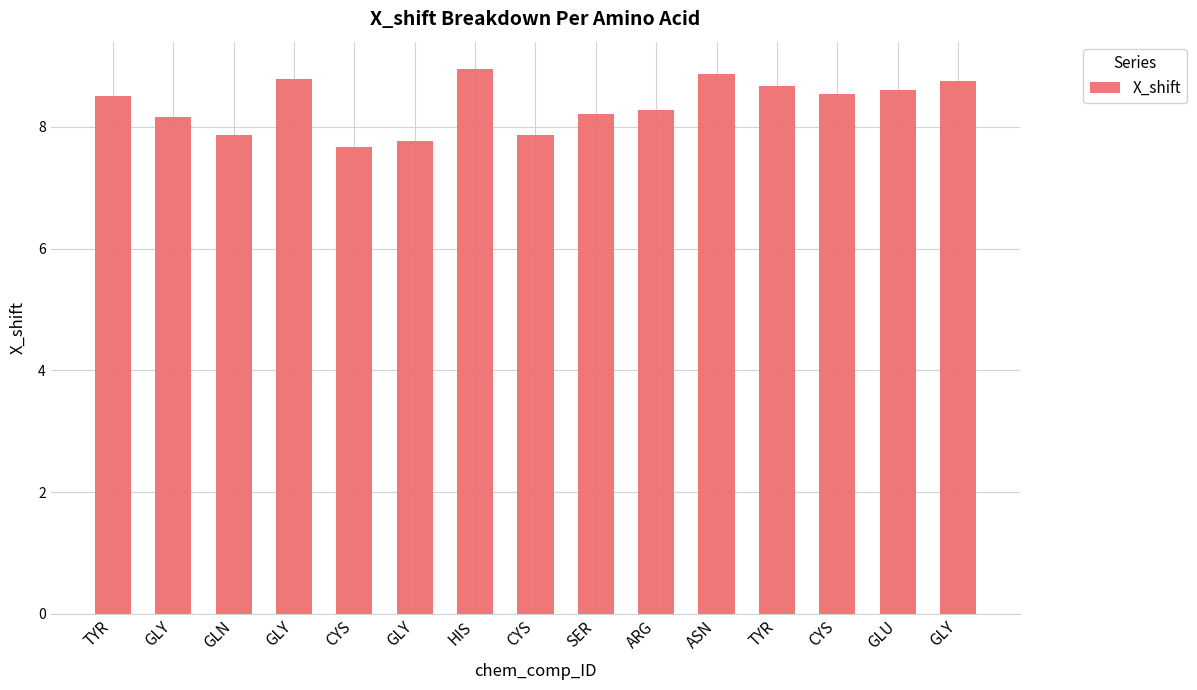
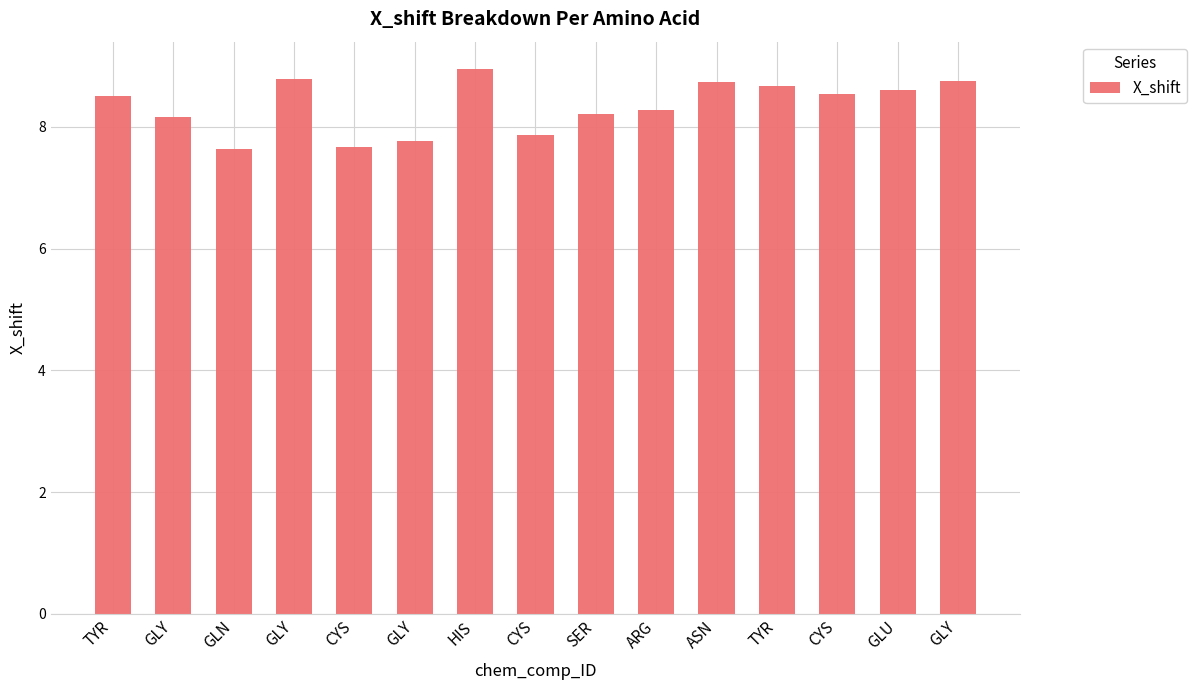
GLN: 7.9 -> 7.6
ASN: 8.9 -> 8.7
